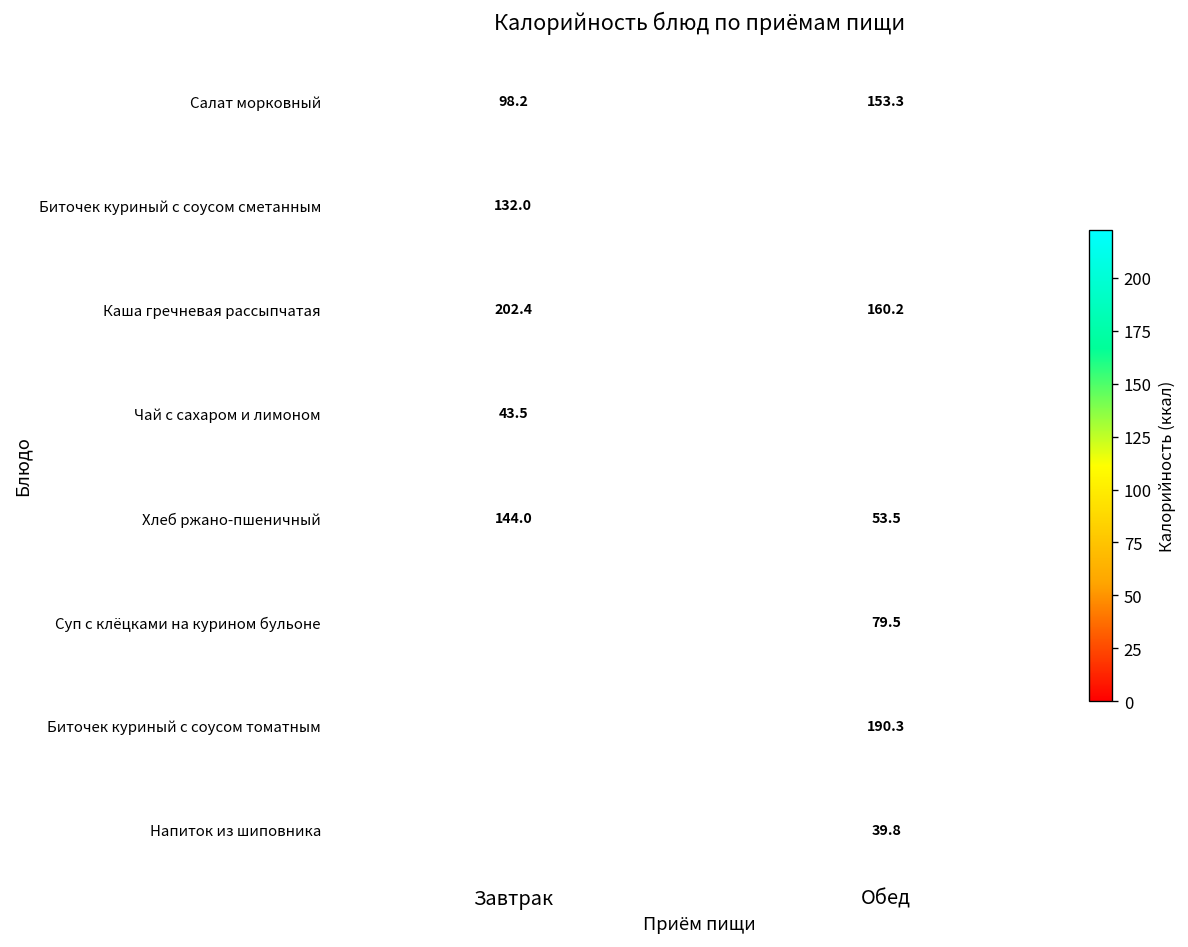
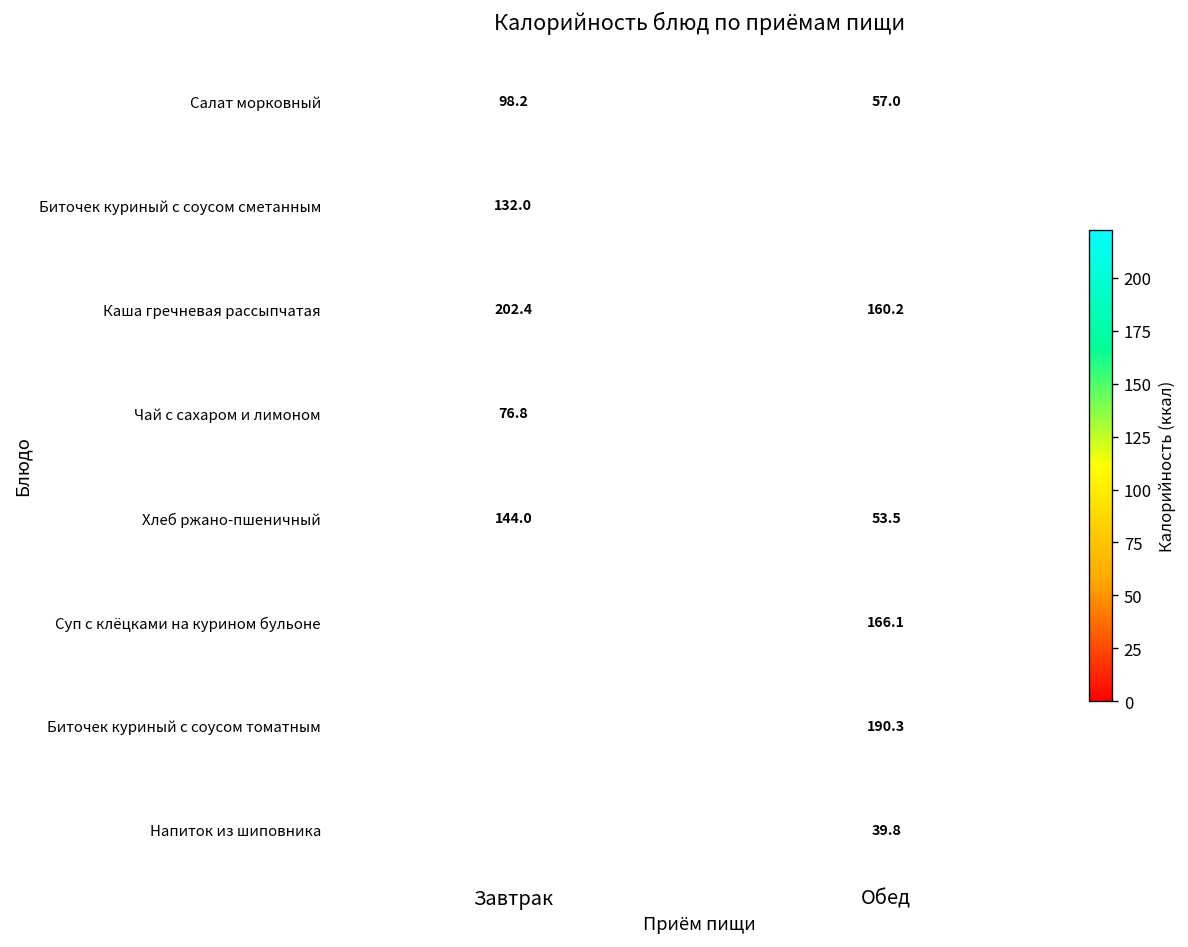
Салат морковный, Обед: 153.3 -> 57.0
Чай с сахаром и лимоном, Завтрак: 43.5 -> 76.8
Суп с клёцками на курином бульоне, Обед: 79.5 -> 166.1
